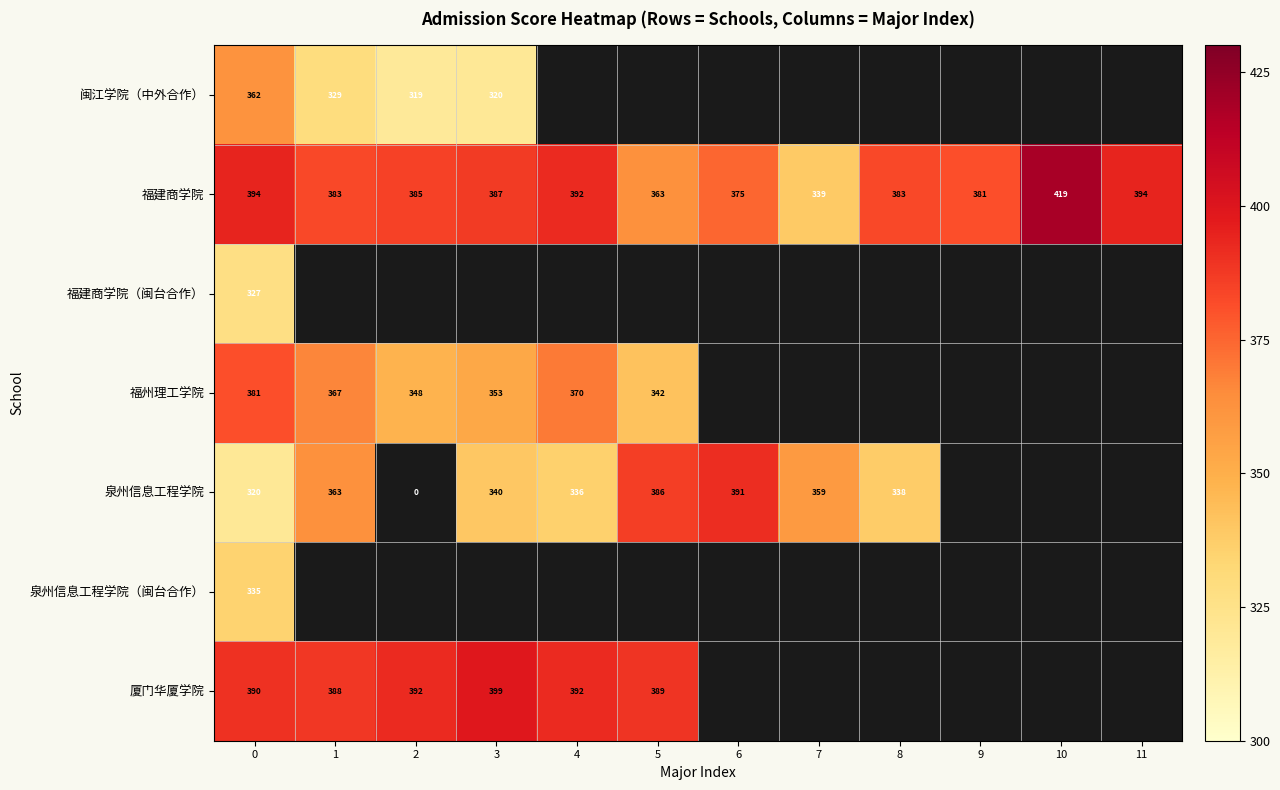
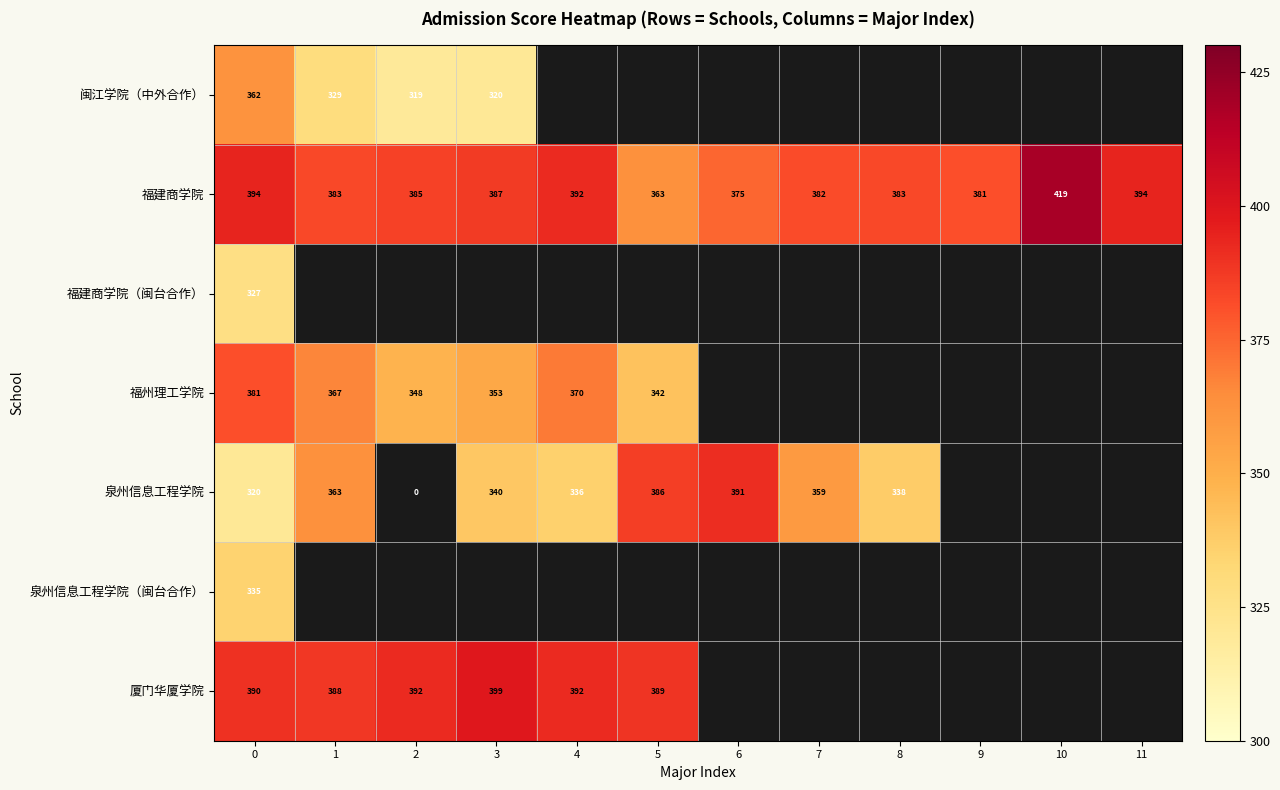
福建商学院, 7: 339 -> 382
